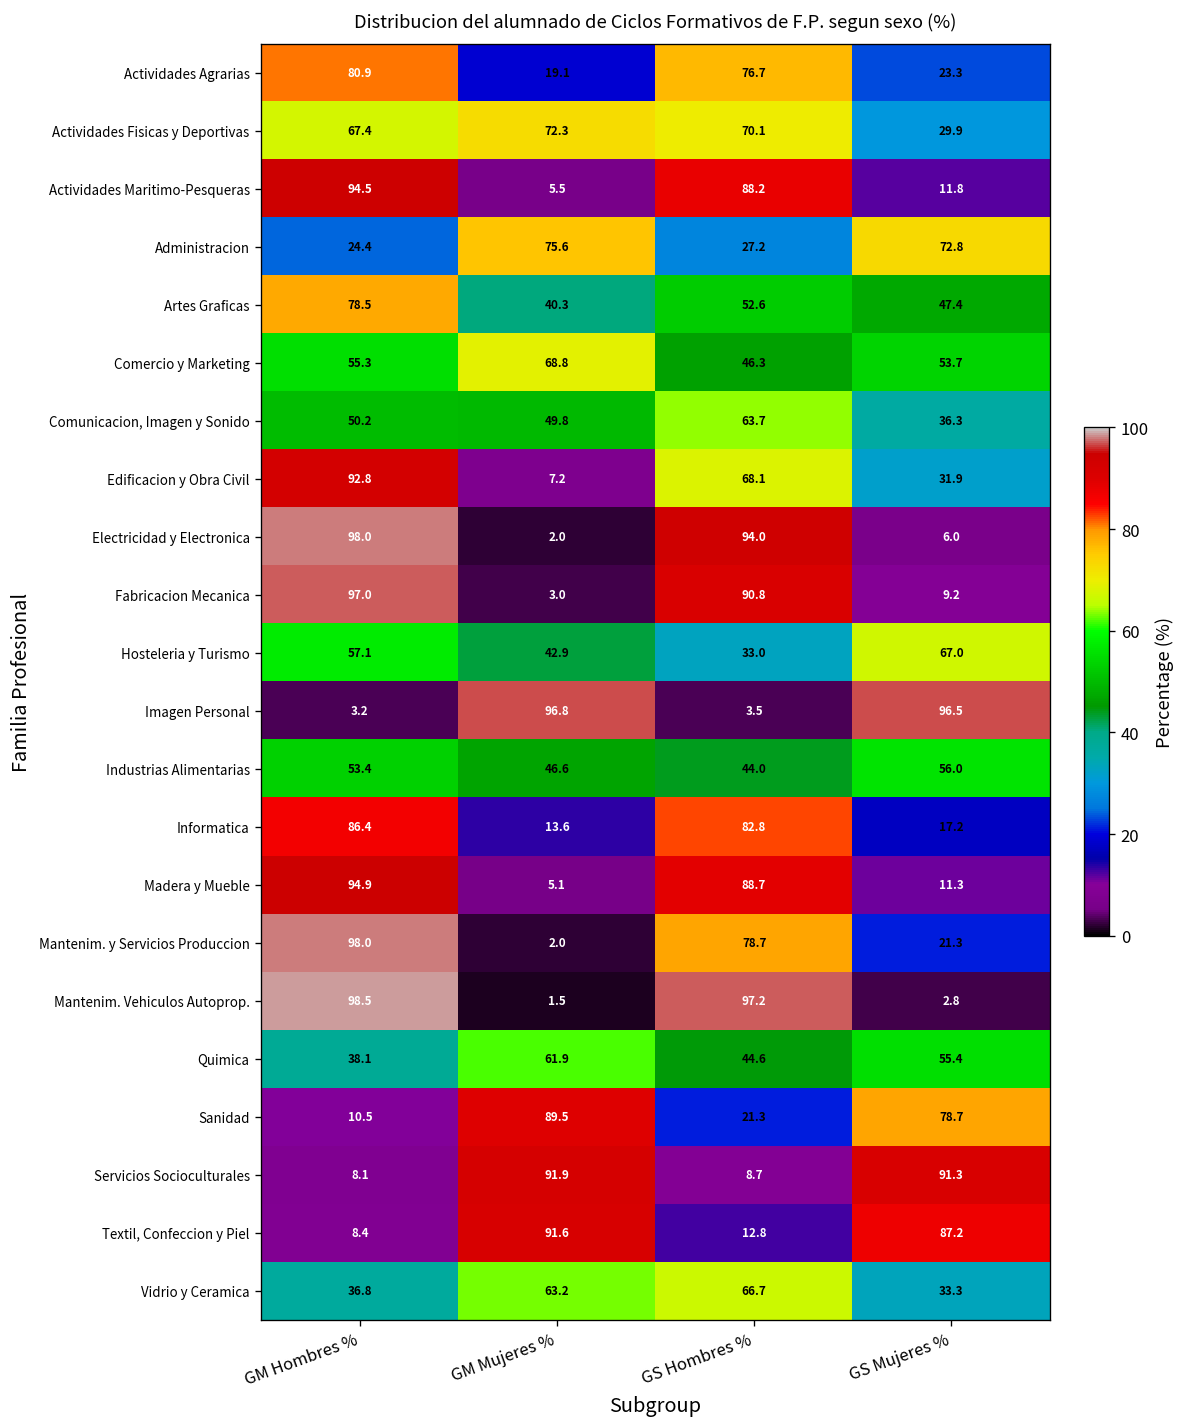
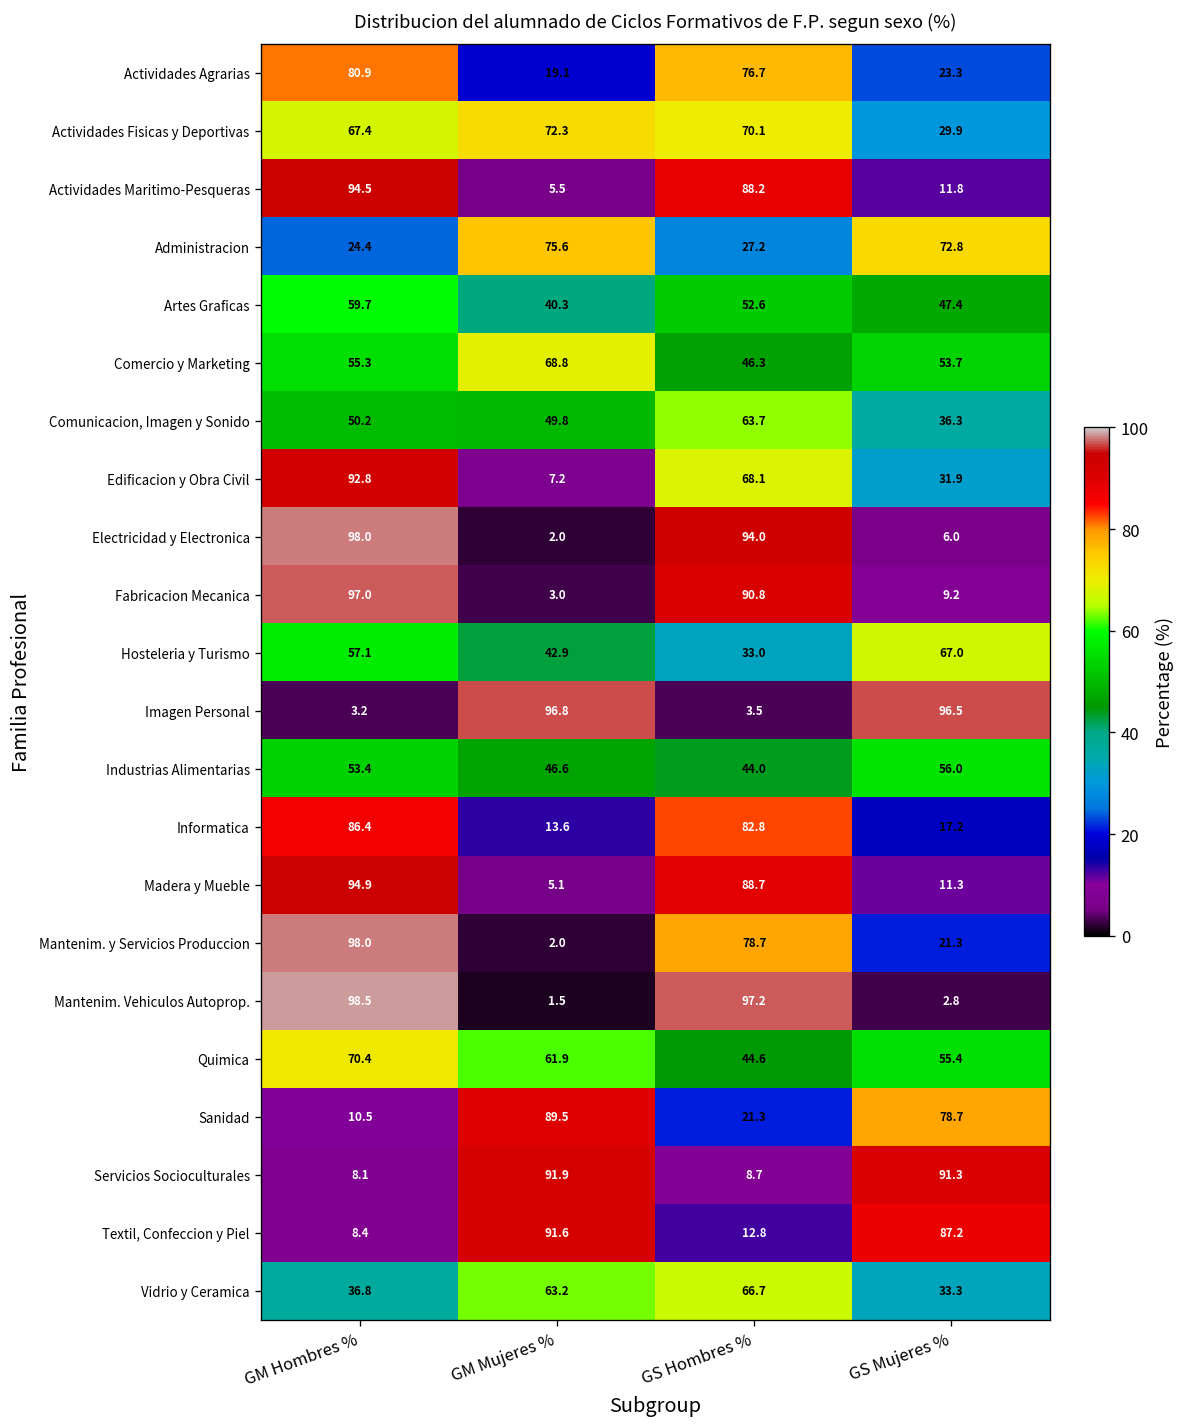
Artes Graficas, GM Hombres %: 78.5 -> 59.7
Quimica, GM Hombres %: 38.1 -> 70.4
